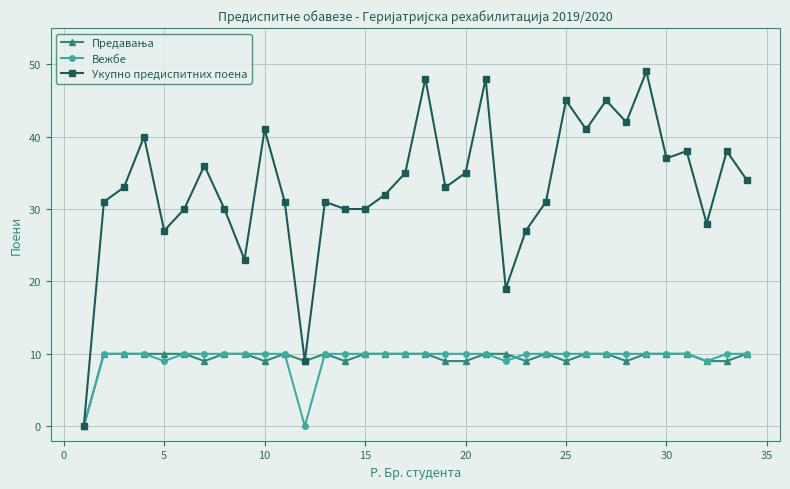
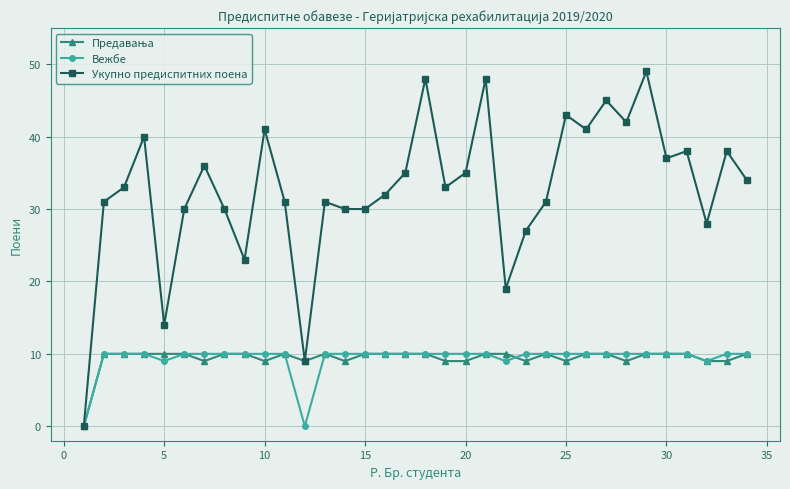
Укупно предиспитних поена, 5: 27 -> 14
Укупно предиспитних поена, 25: 45 -> 43
